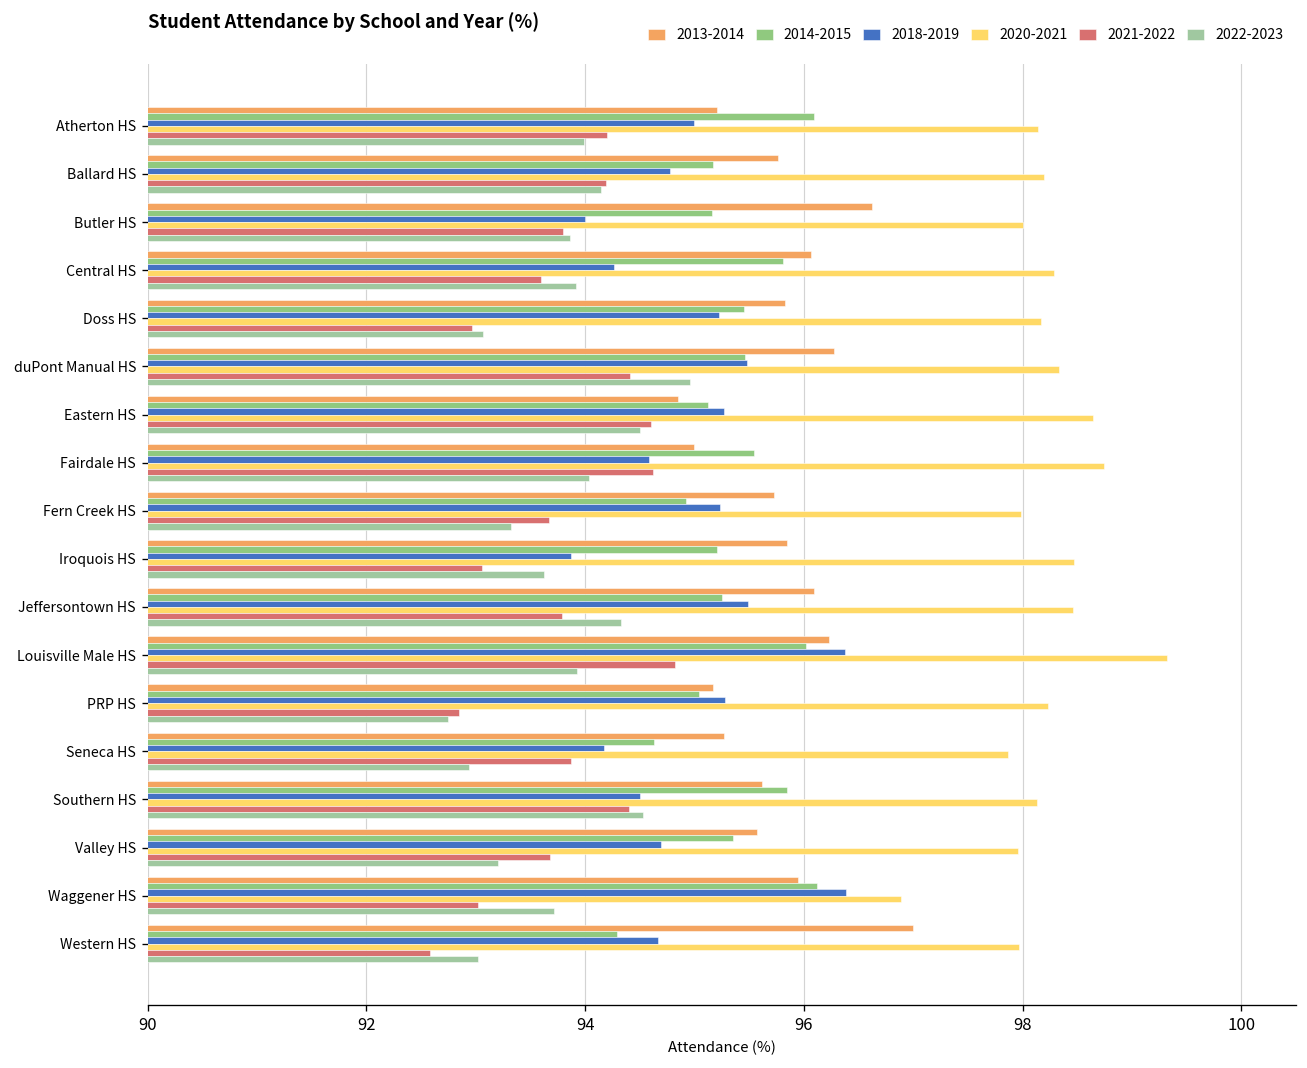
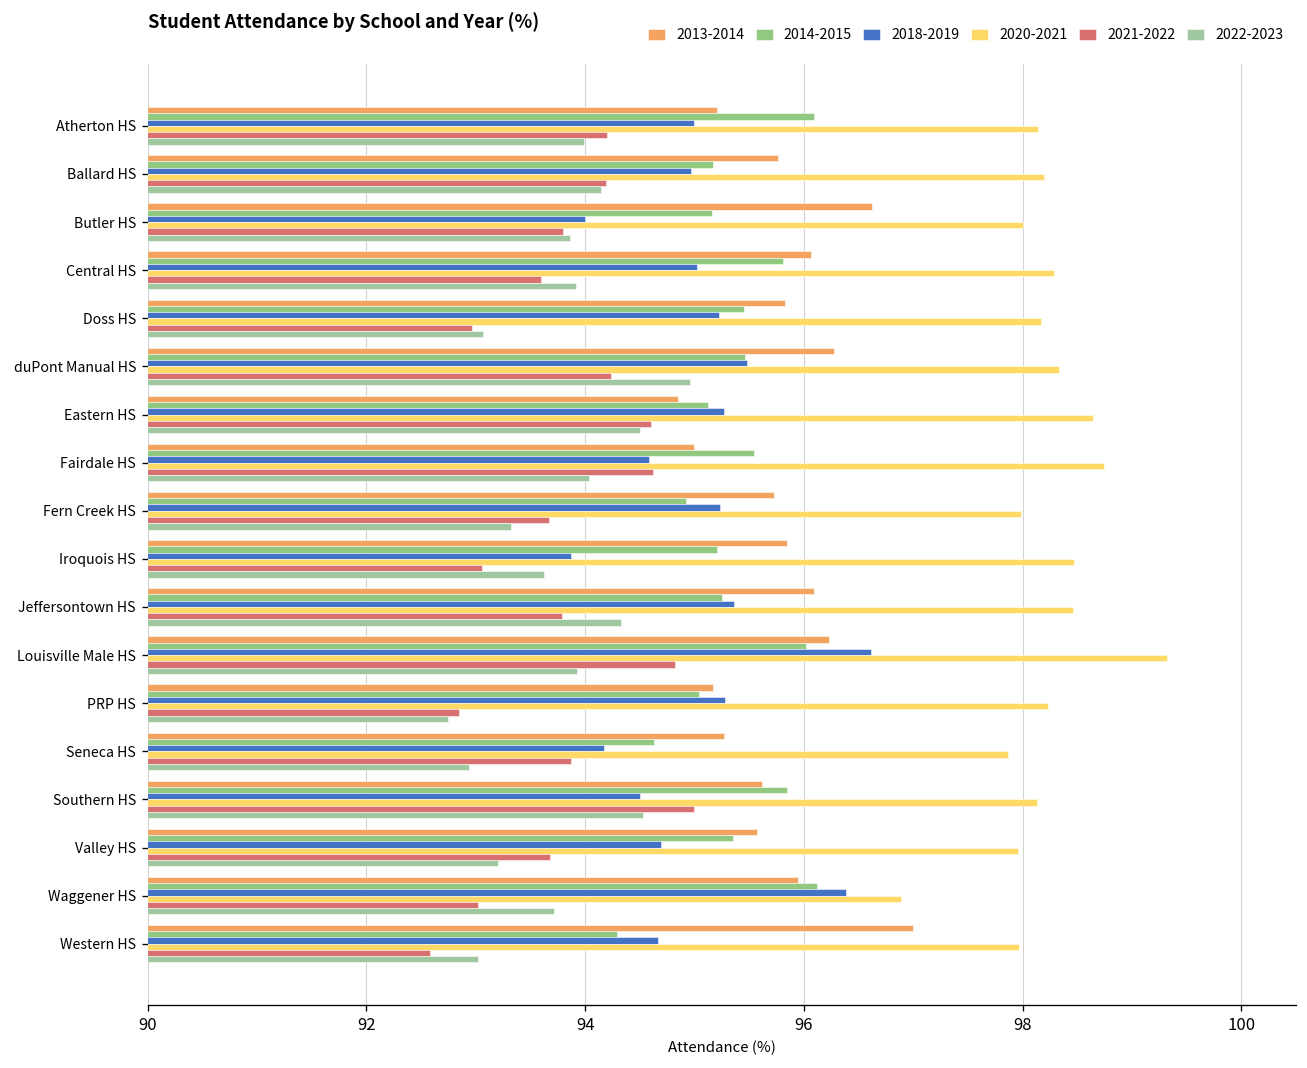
2018-2019, Ballard HS: 94.8 -> 95.0
2018-2019, Central HS: 94.3 -> 95.0
2021-2022, duPont Manual HS: 94.4 -> 94.2
2018-2019, Jeffersontown HS: 95.5 -> 95.4
2018-2019, Louisville Male HS: 96.4 -> 96.6
2021-2022, Southern HS: 94.4 -> 95.0
